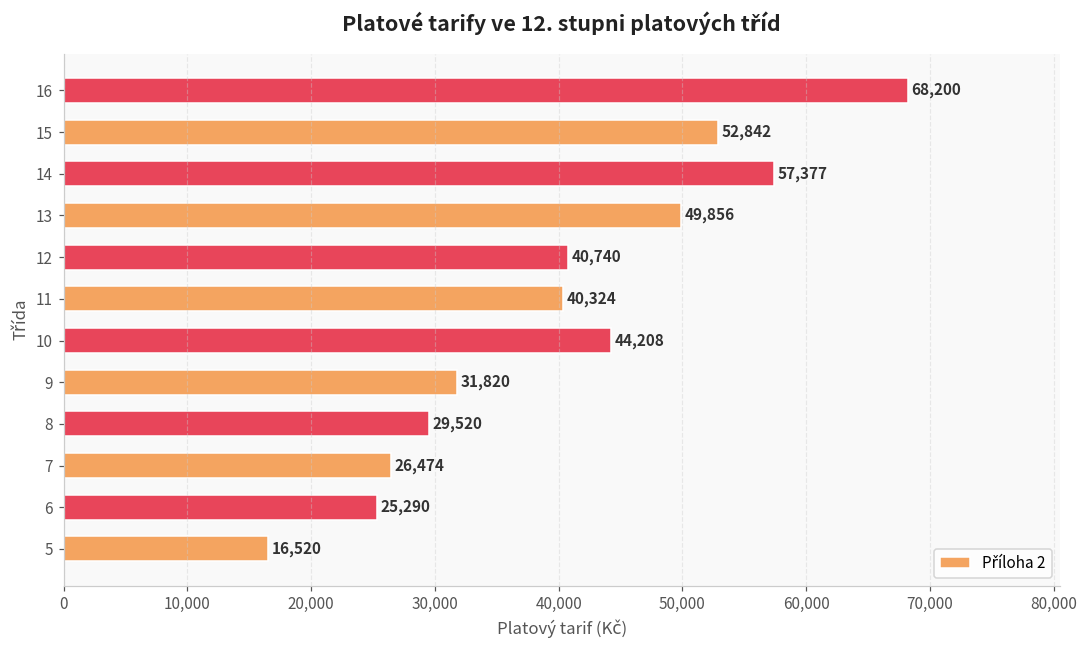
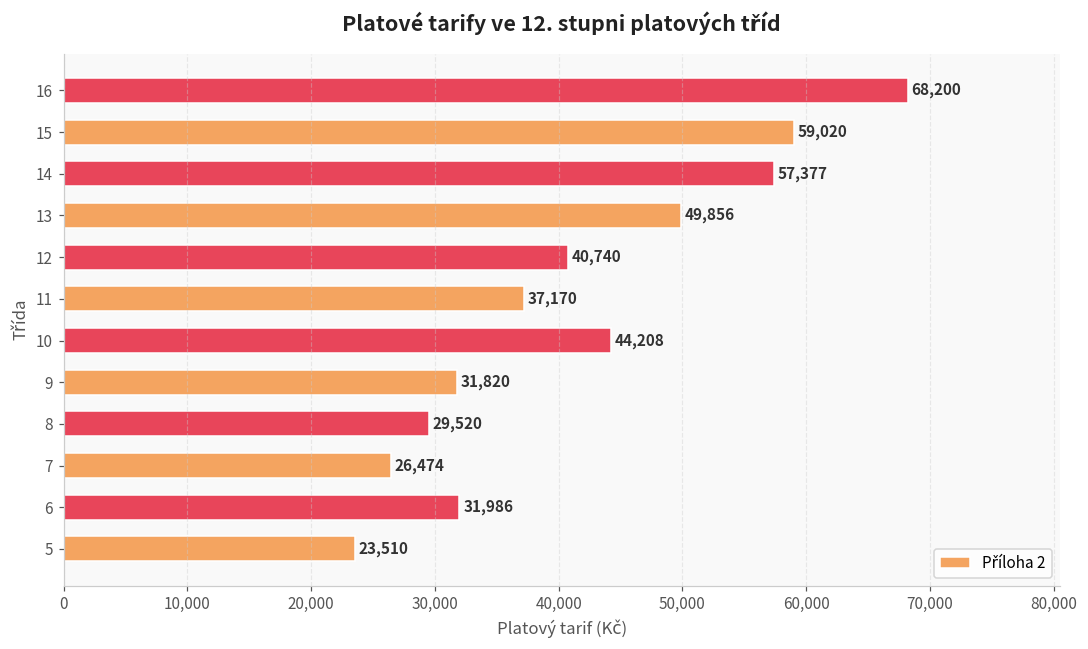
15: 52,842 -> 59,020
11: 40,324 -> 37,170
6: 25,290 -> 31,986
5: 16,520 -> 23,510
